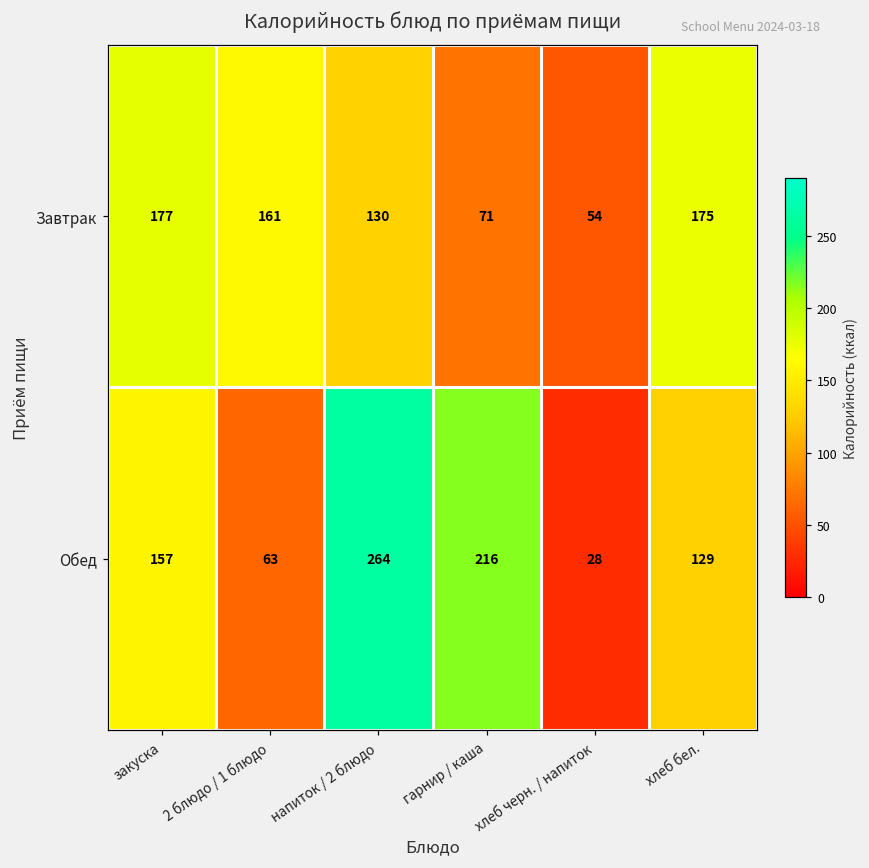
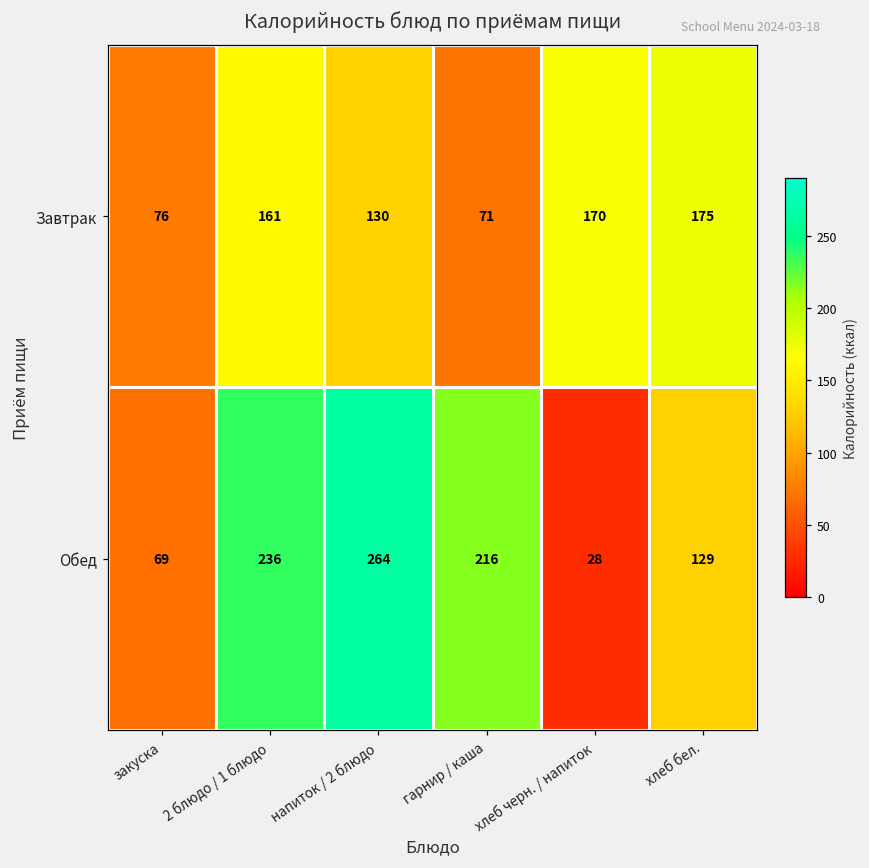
Завтрак, закуска: 177 -> 76
Завтрак, хлеб черн. / напиток: 54 -> 170
Обед, закуска: 157 -> 69
Обед, 2 блюдо / 1 блюдо: 63 -> 236
